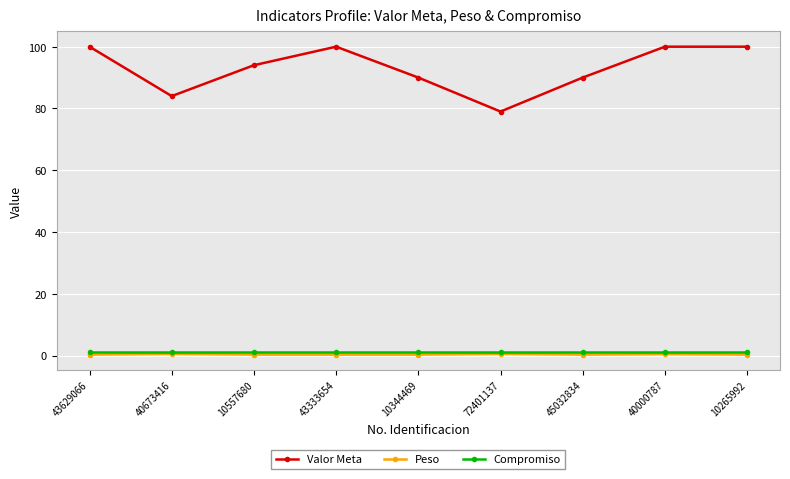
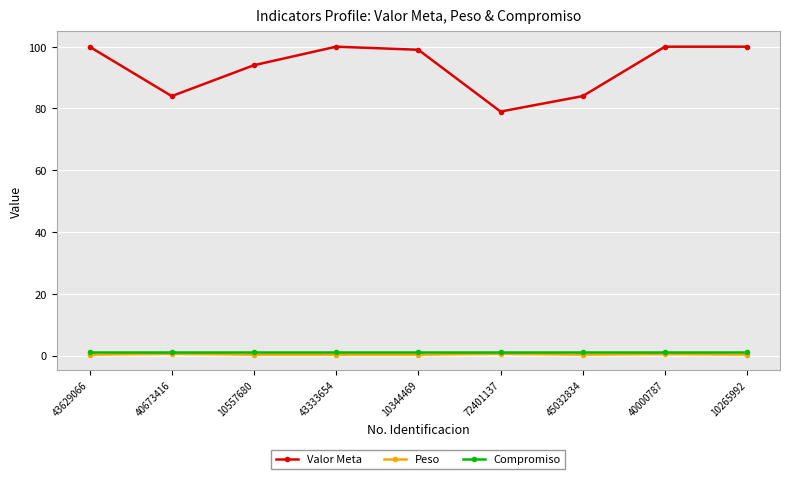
Valor Meta, 10344469: 90 -> 99
Valor Meta, 45032834: 90 -> 84
